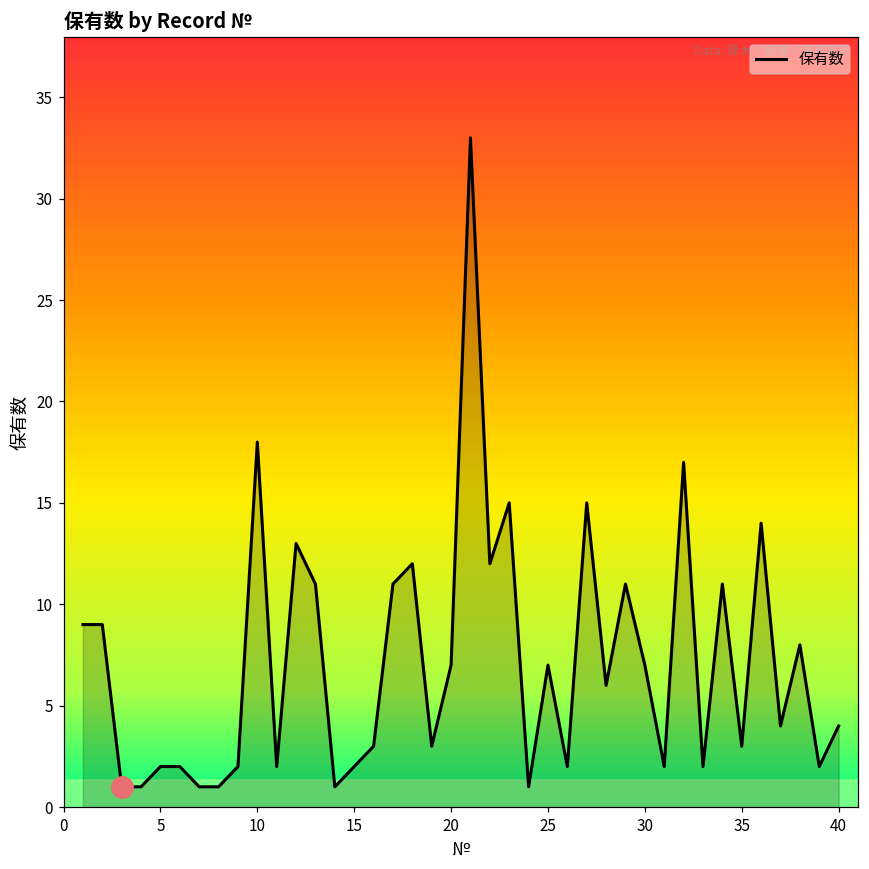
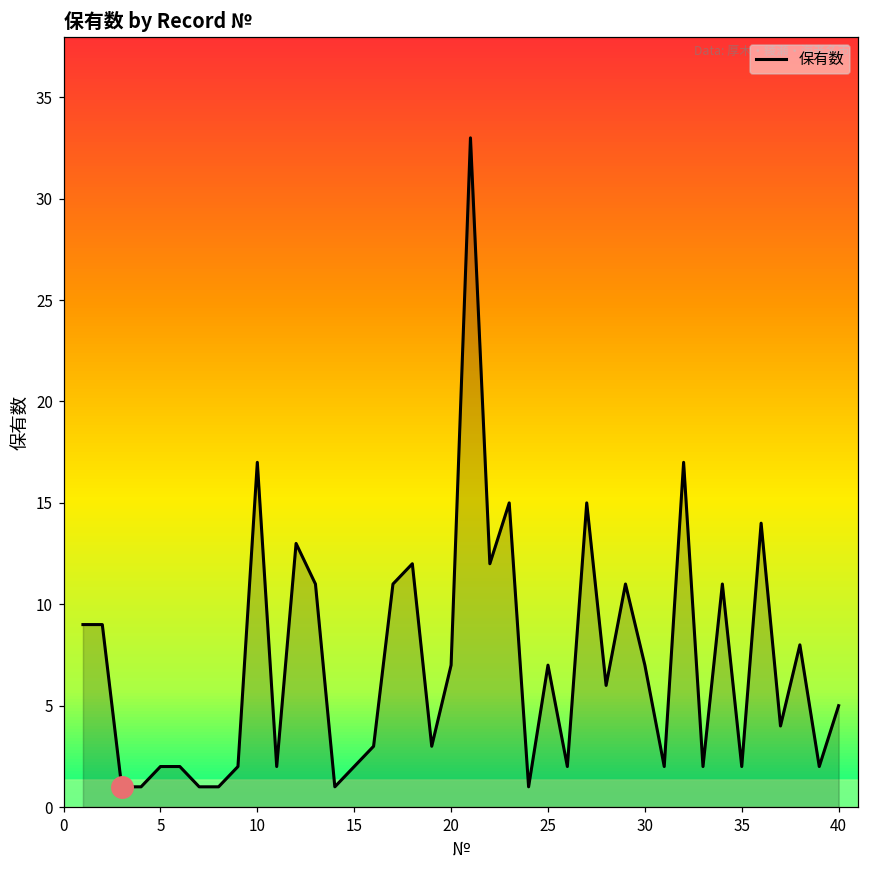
保有数, 10: 18 -> 17
保有数, 35: 3 -> 2
保有数, 40: 4 -> 5
